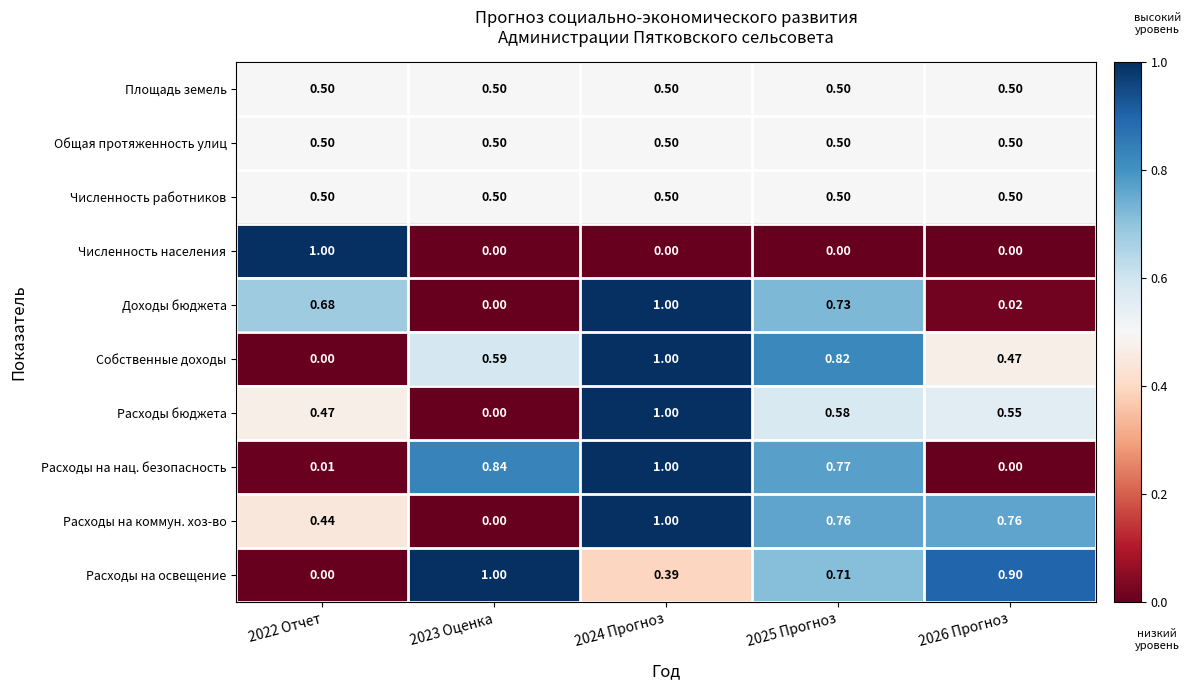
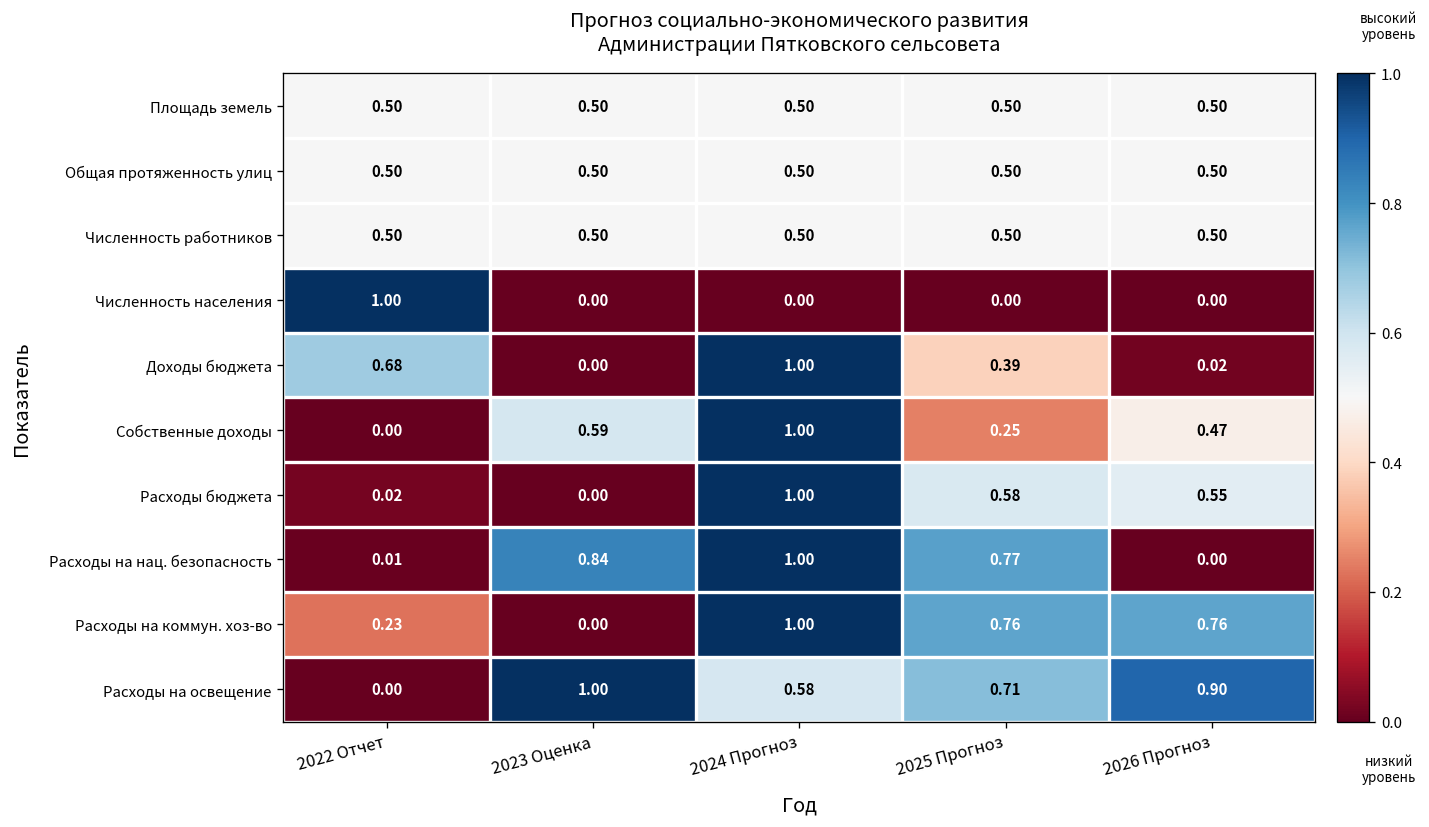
Доходы бюджета, 2025 Прогноз: 0.73 -> 0.39
Собственные доходы, 2025 Прогноз: 0.82 -> 0.25
Расходы бюджета, 2022 Отчет: 0.47 -> 0.02
Расходы на коммун. хоз-во, 2022 Отчет: 0.44 -> 0.23
Расходы на освещение, 2024 Прогноз: 0.39 -> 0.58
